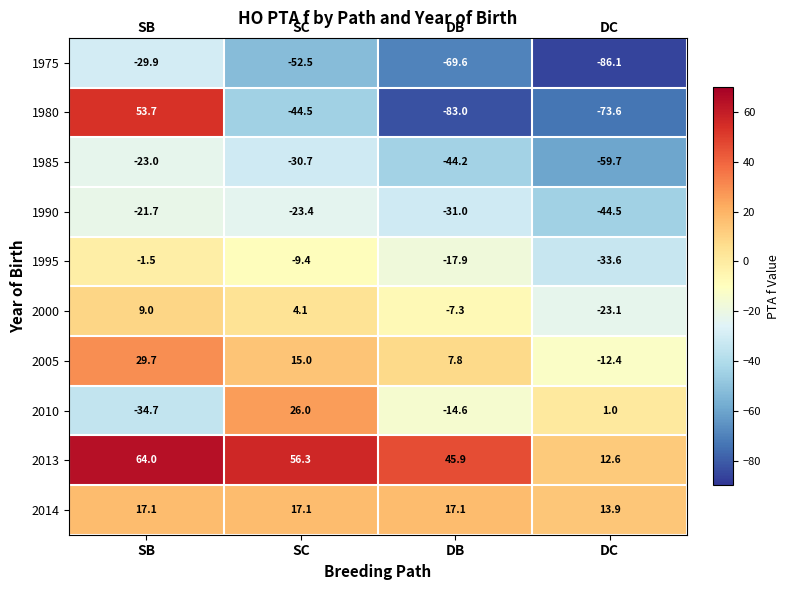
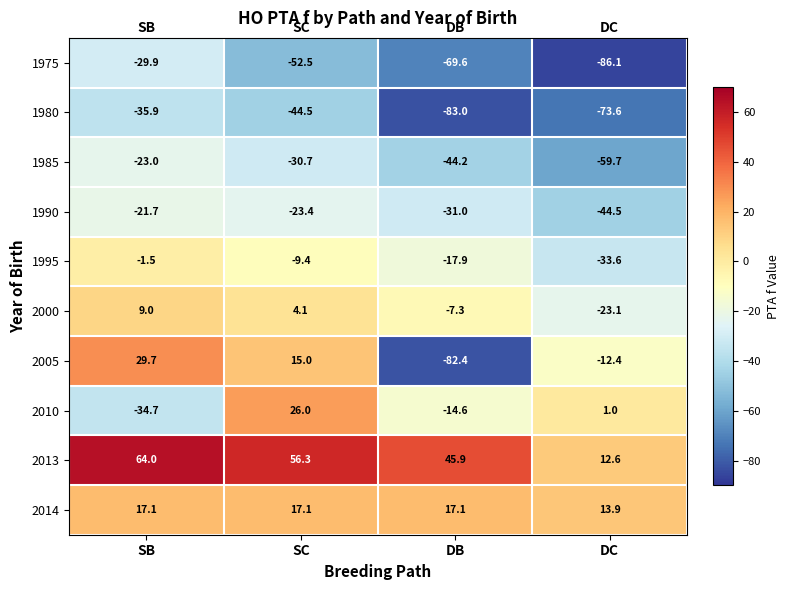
1980, SB: 53.7 -> -35.9
2005, DB: 7.8 -> -82.4
